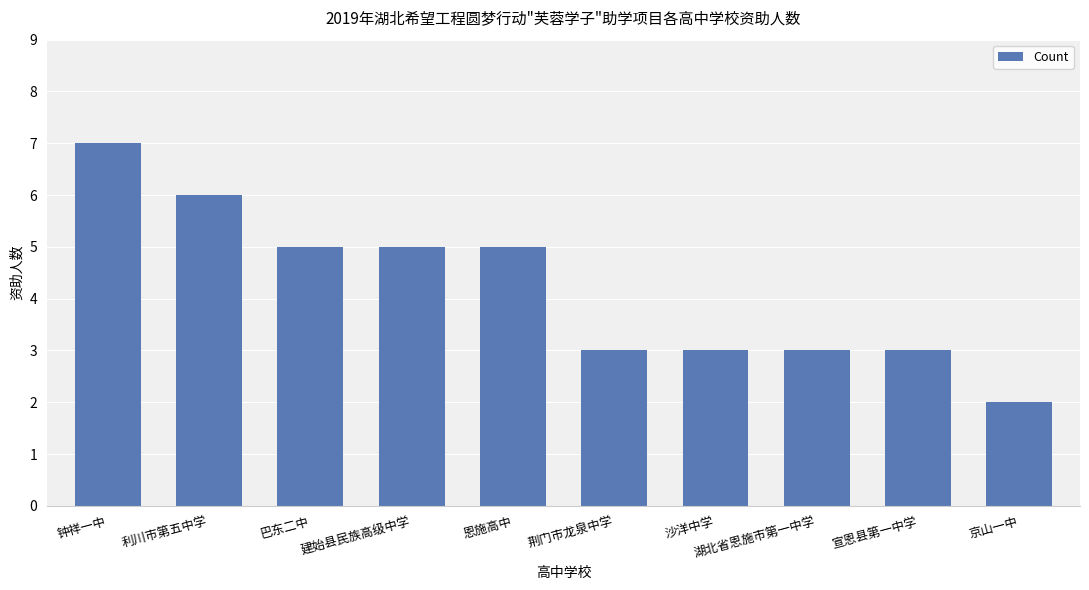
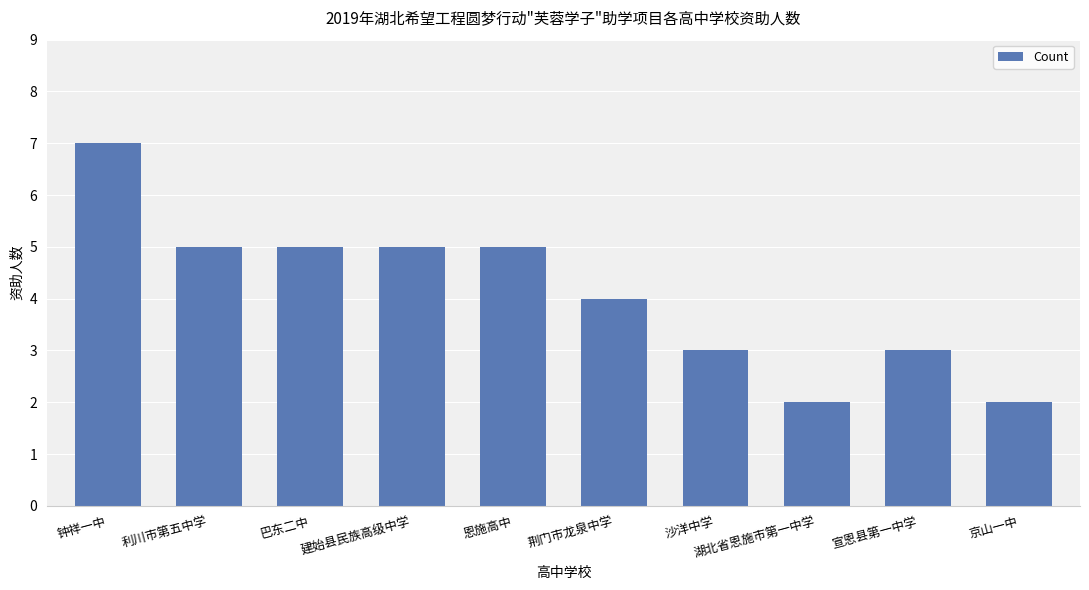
利川市第五中学: 6 -> 5
荆门市龙泉中学: 3 -> 4
湖北省恩施市第一中学: 3 -> 2
